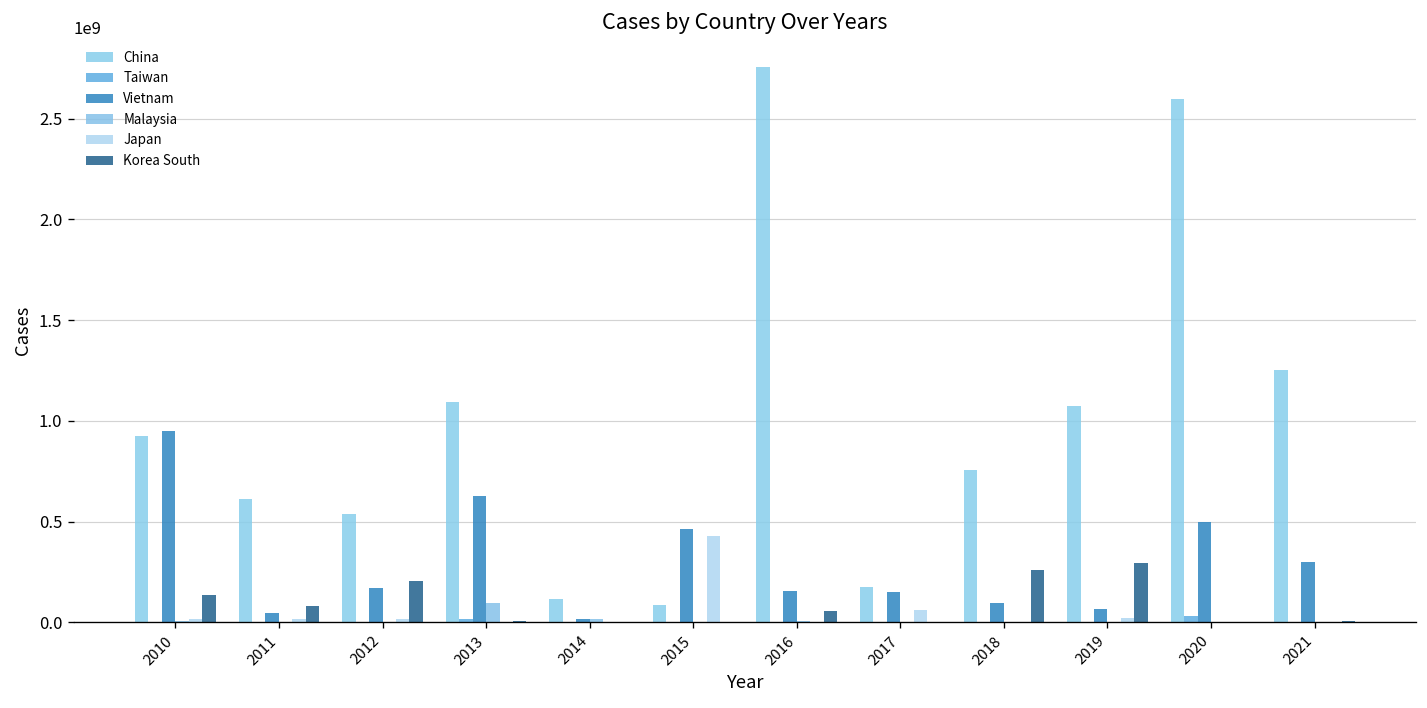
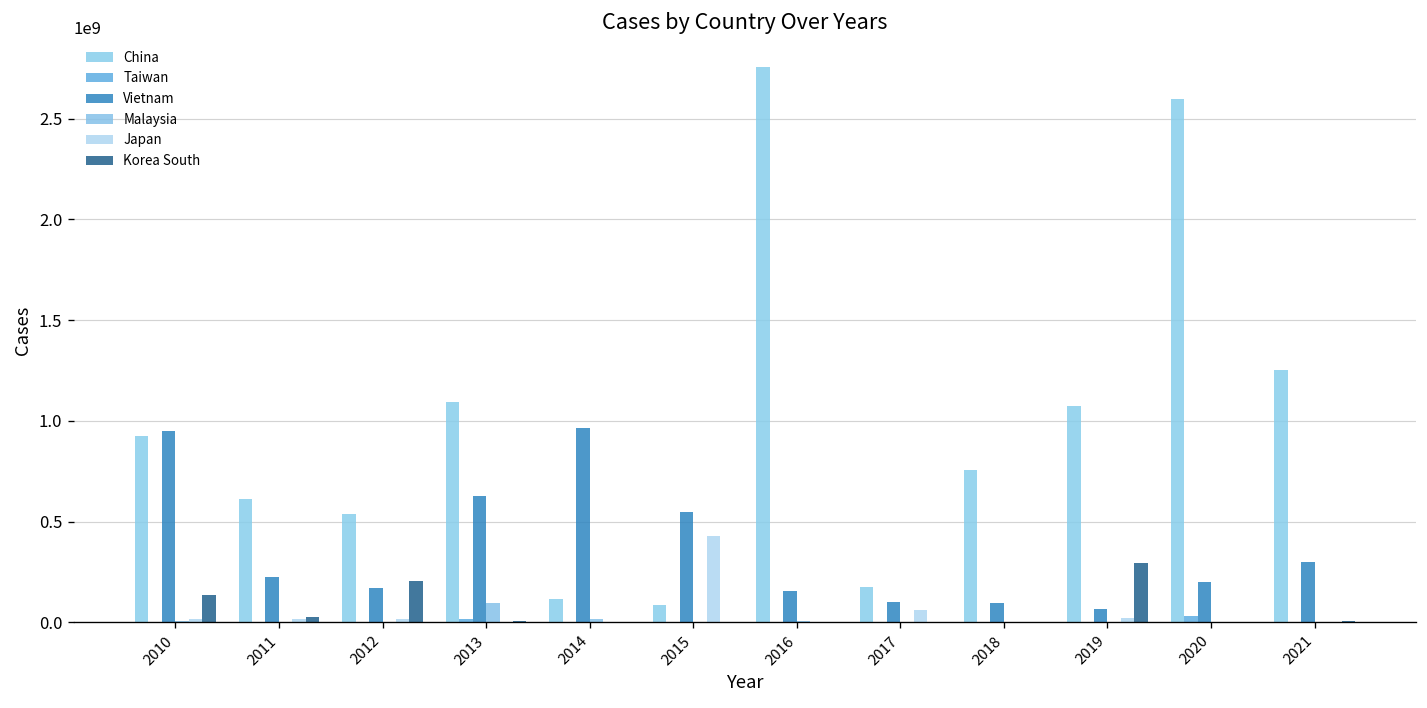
Vietnam, 2011: 50000000 -> 230000000
Korea South, 2011: 80000000 -> 30000000
Vietnam, 2014: 20000000 -> 970000000
Vietnam, 2015: 470000000 -> 550000000
Korea South, 2016: 50000000 -> 0
Vietnam, 2017: 150000000 -> 100000000
Korea South, 2018: 260000000 -> 0
Vietnam, 2020: 500000000 -> 200000000
